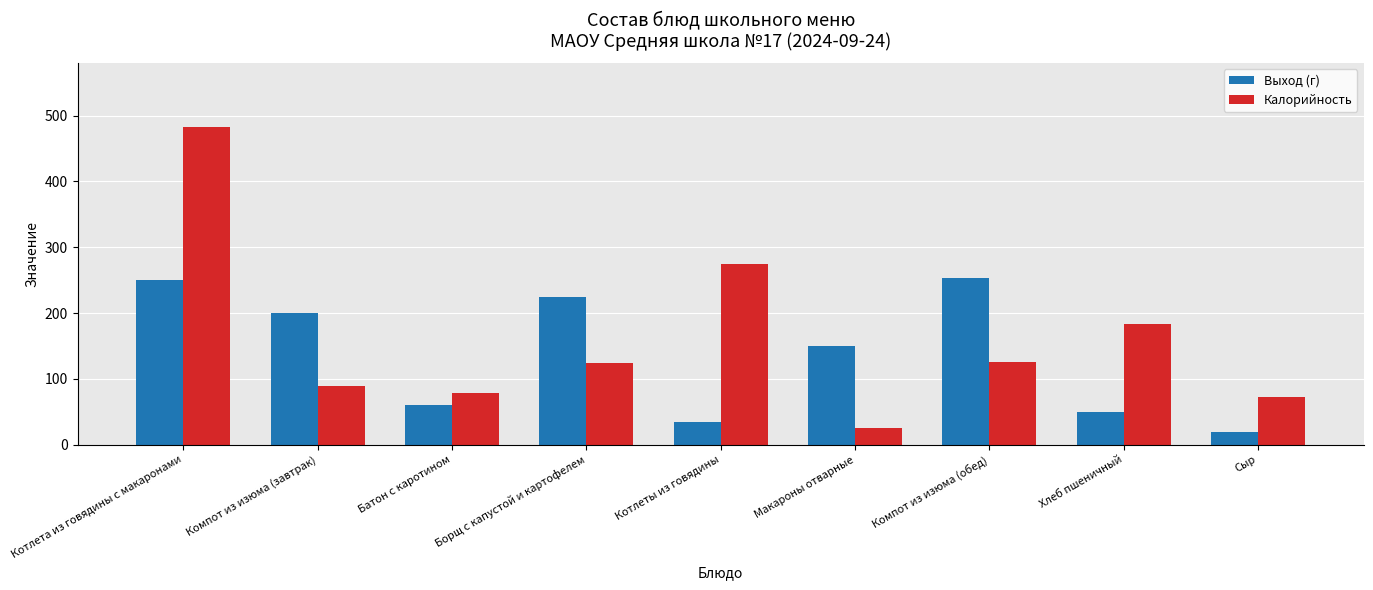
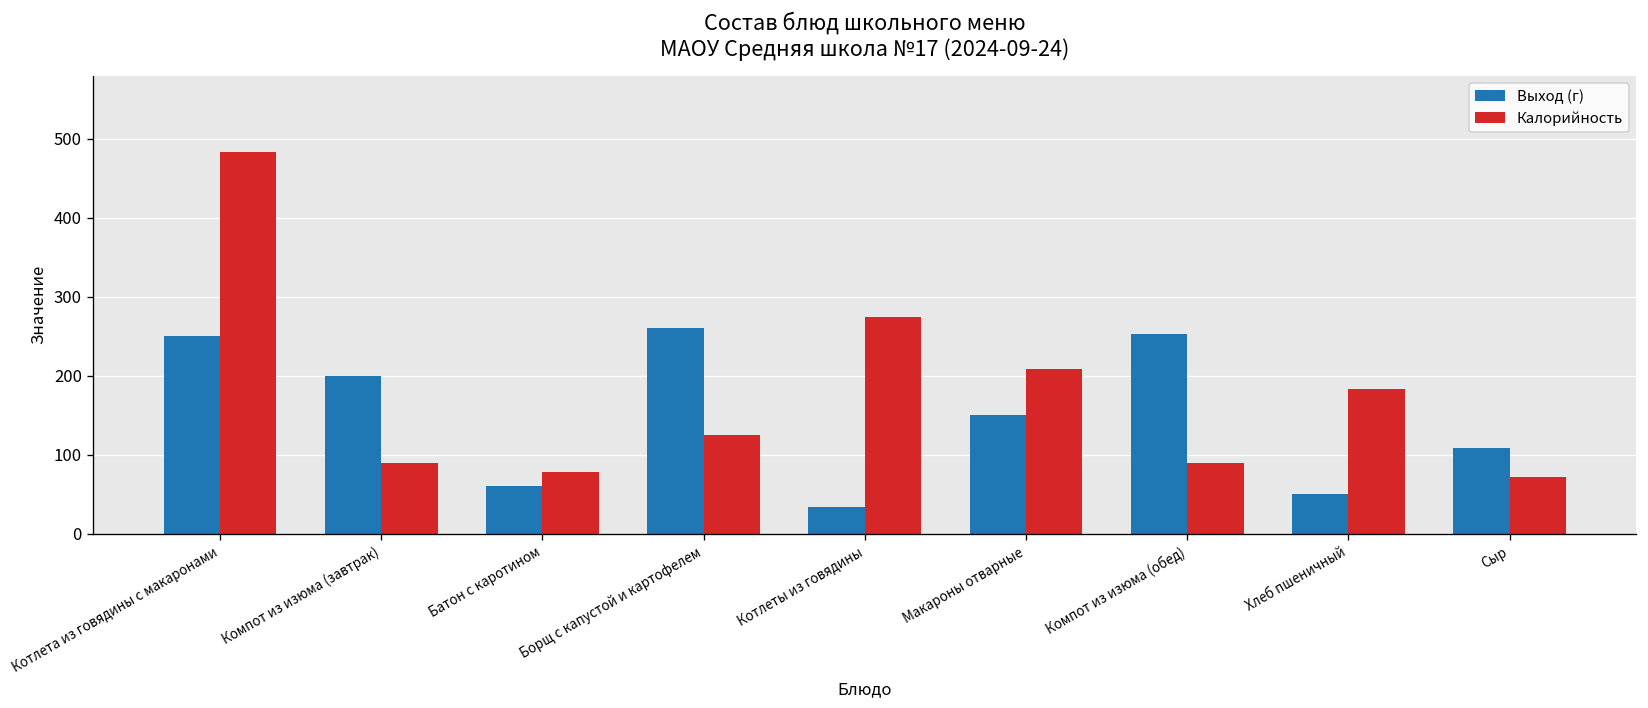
Выход (г), Борщ с капустой и картофелем: 220 -> 260
Калорийность, Макароны отварные: 30 -> 210
Калорийность, Компот из изюма (обед): 130 -> 90
Выход (г), Сыр: 20 -> 110
